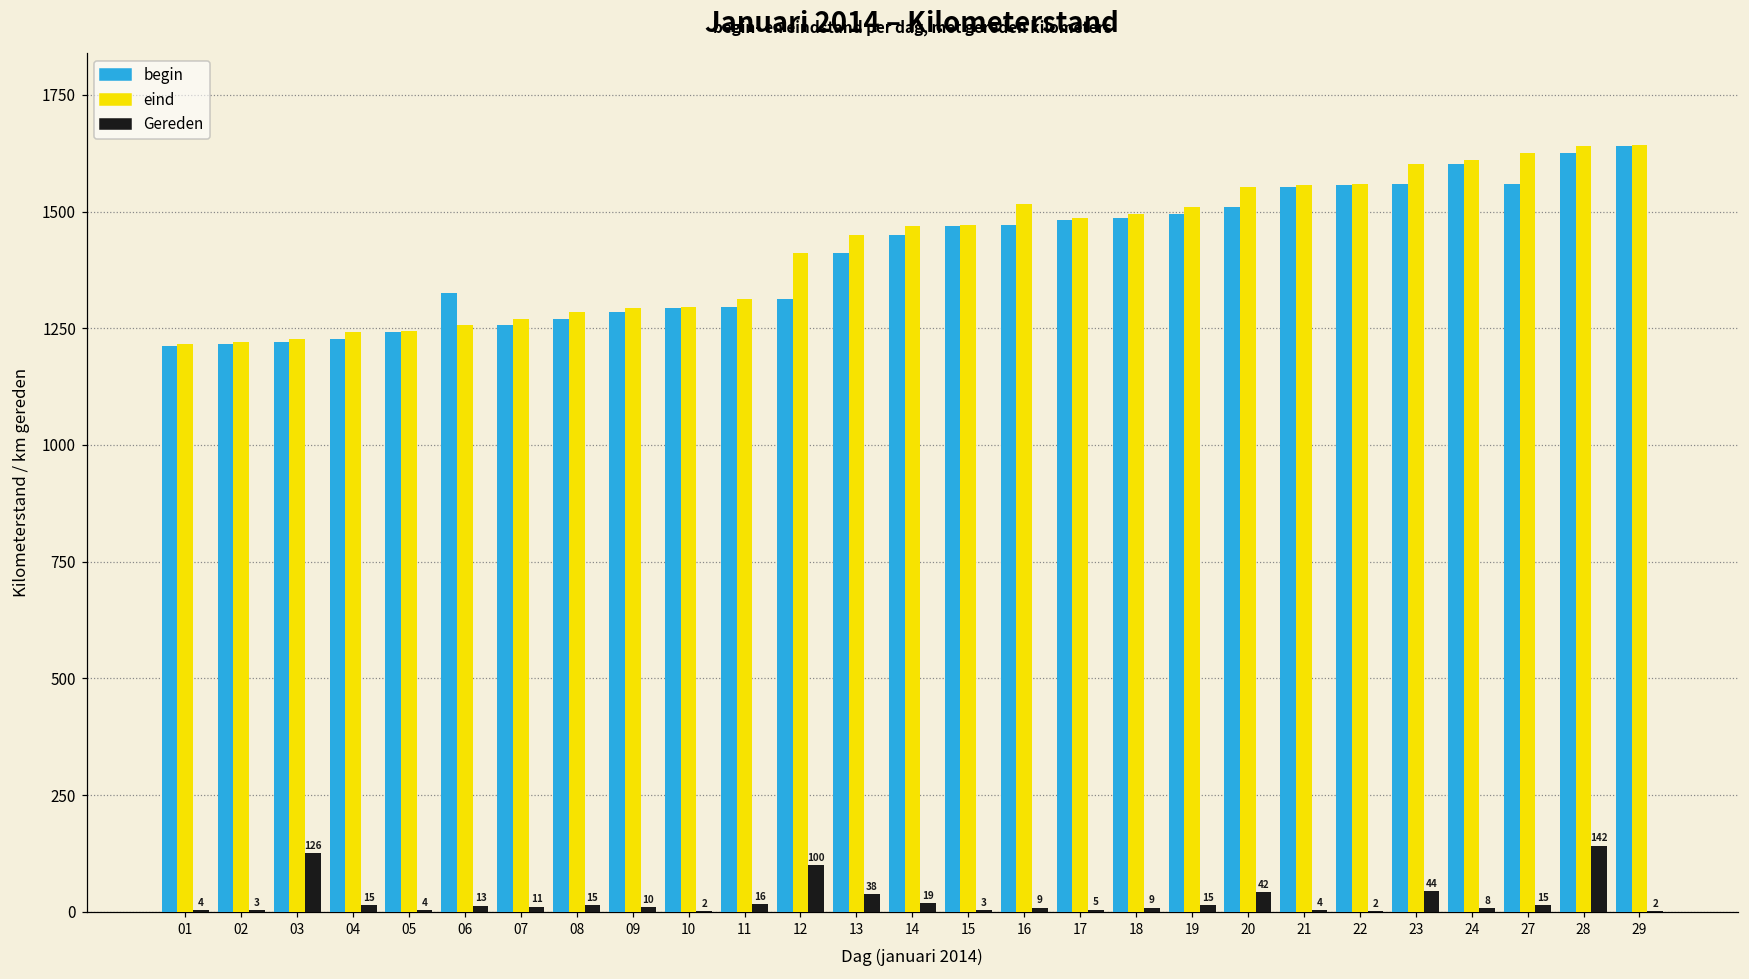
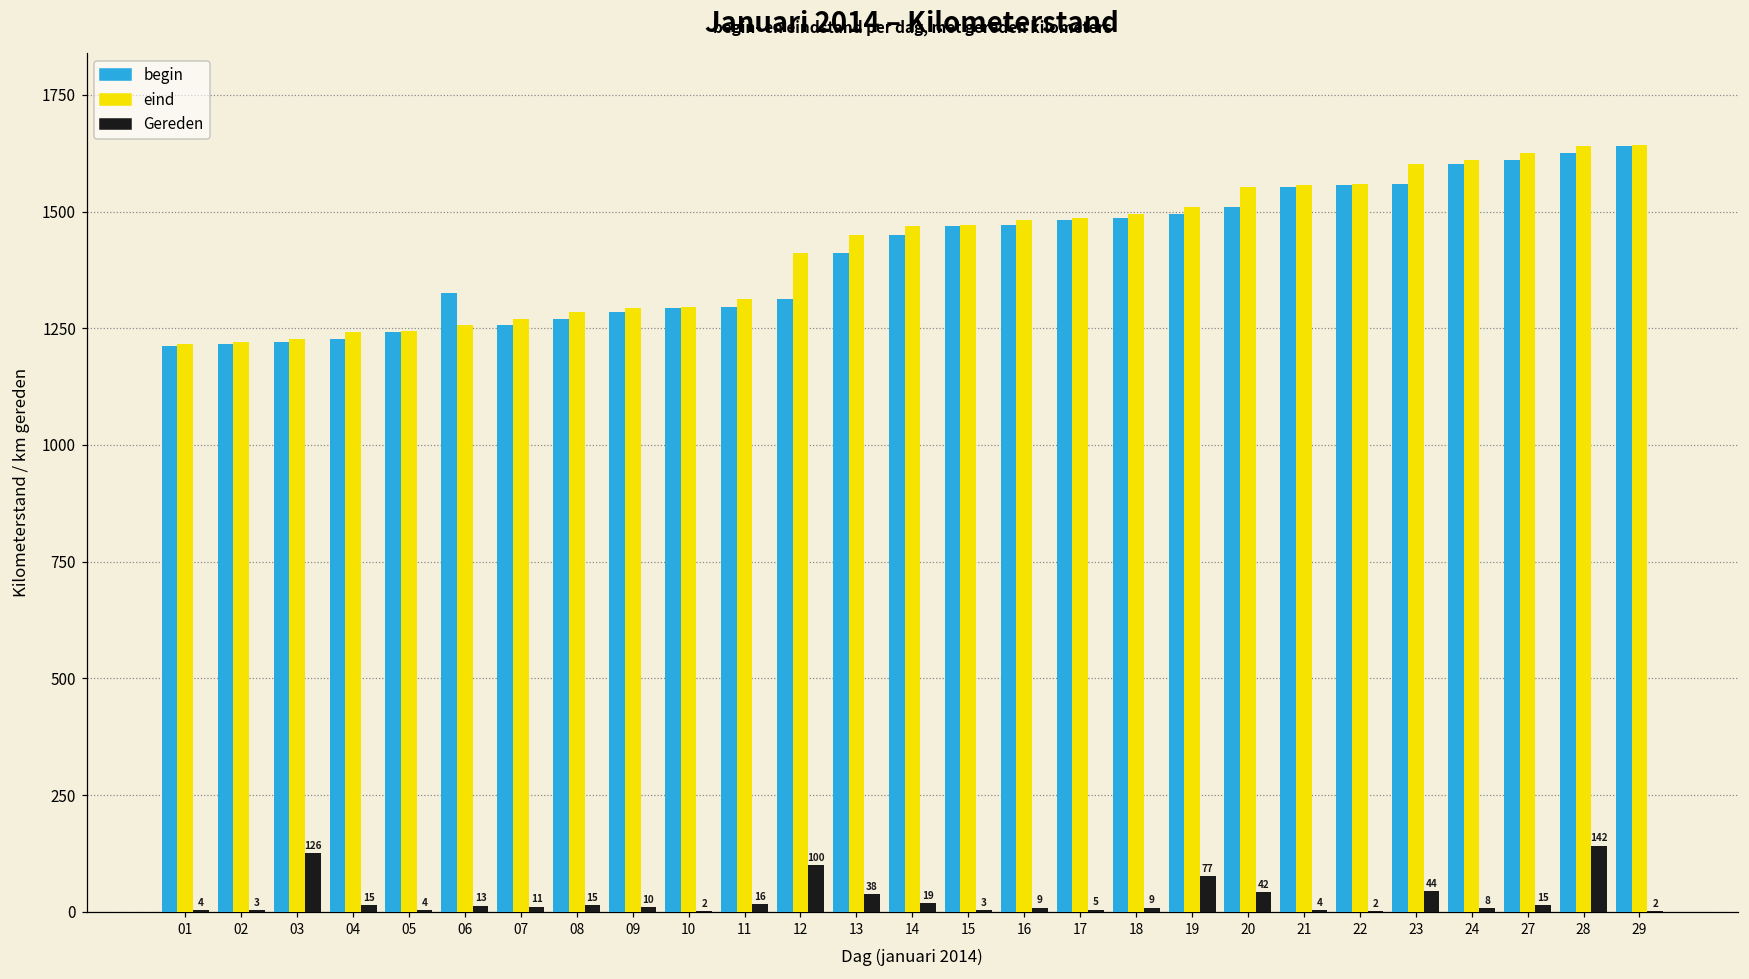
eind, 16: 1520 -> 1480
Gereden, 19: 15 -> 77
begin, 27: 1560 -> 1610
